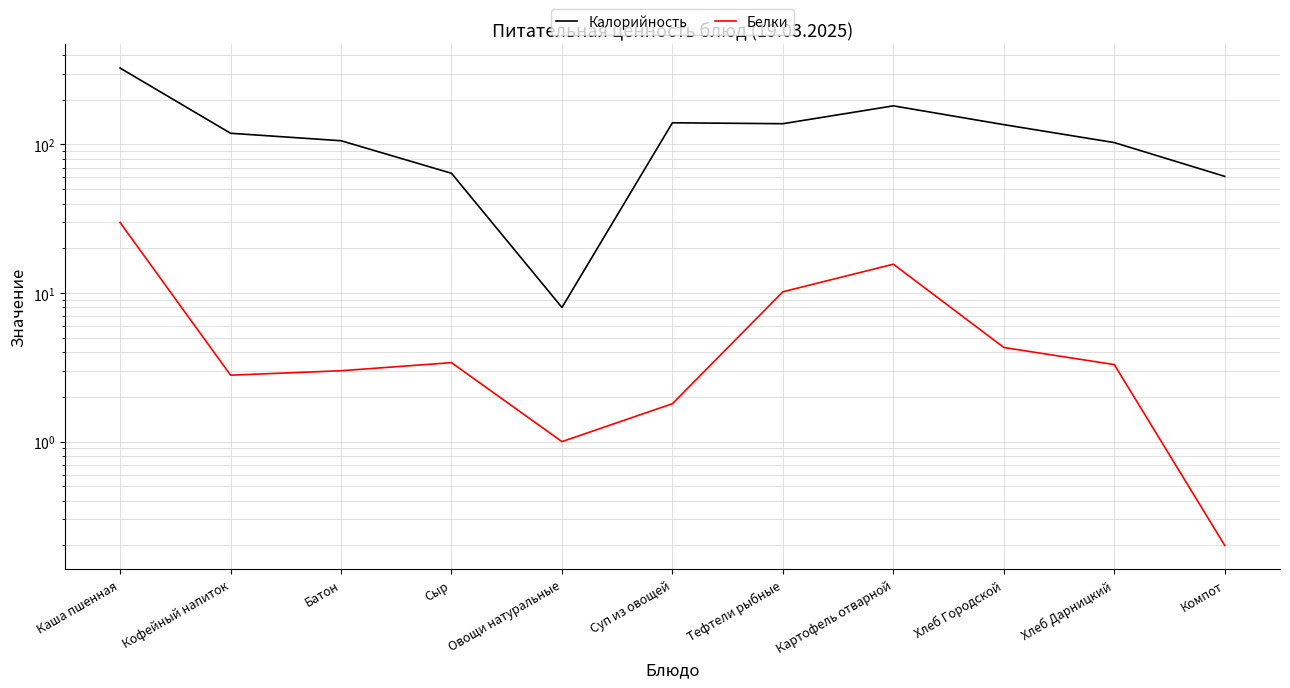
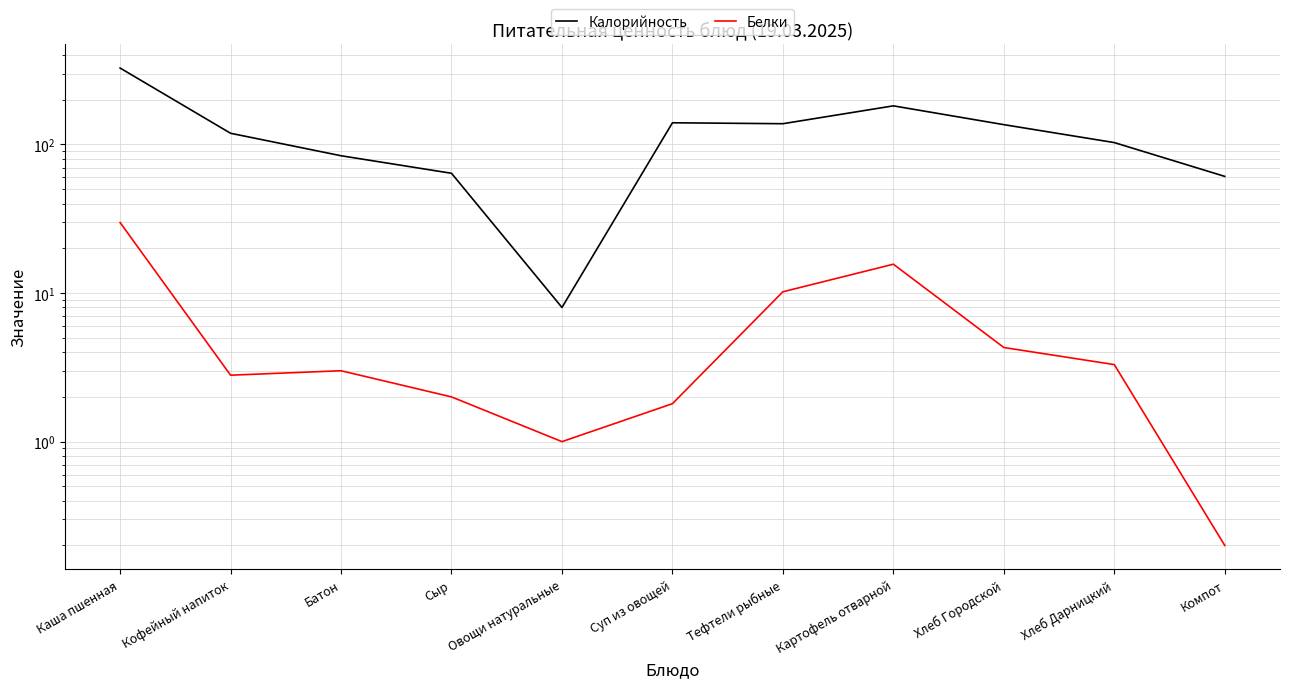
Калорийность, Батон: 110 -> 80
Белки, Сыр: 3.4 -> 2.0
